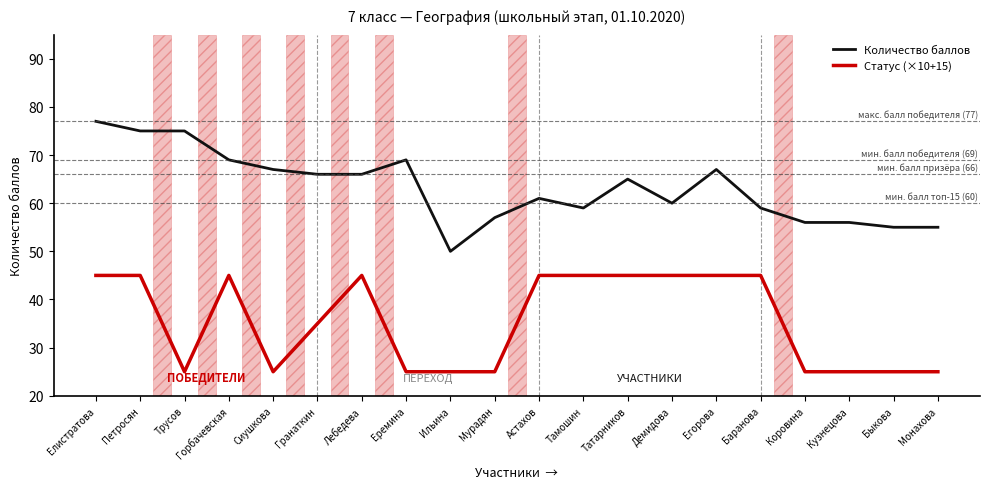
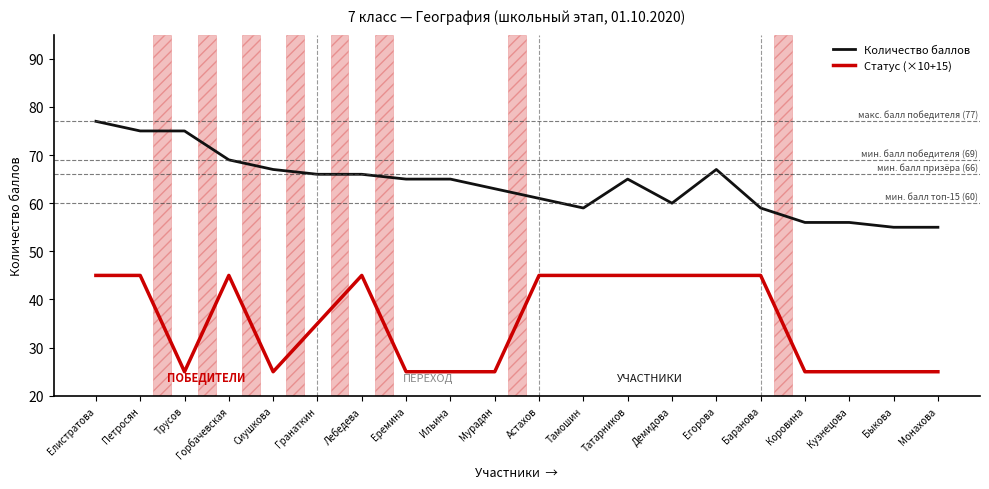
Количество баллов, Еремина: 69 -> 65
Количество баллов, Ильина: 50 -> 65
Количество баллов, Мурадян: 57 -> 63
